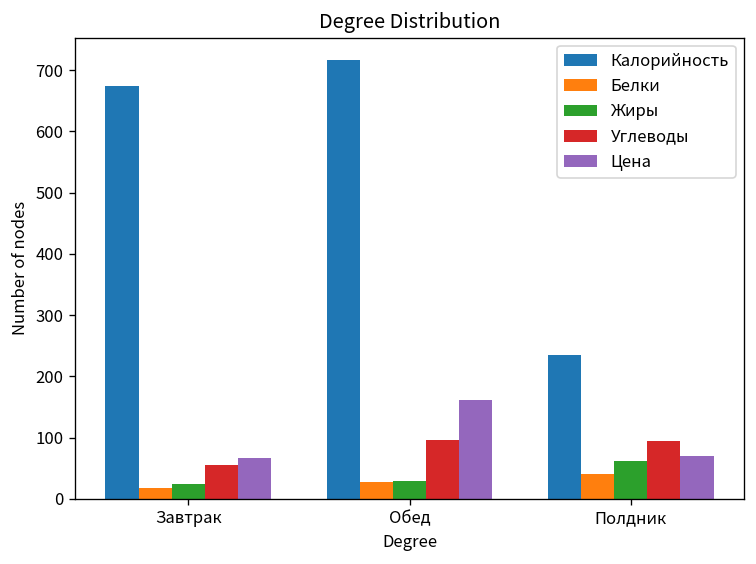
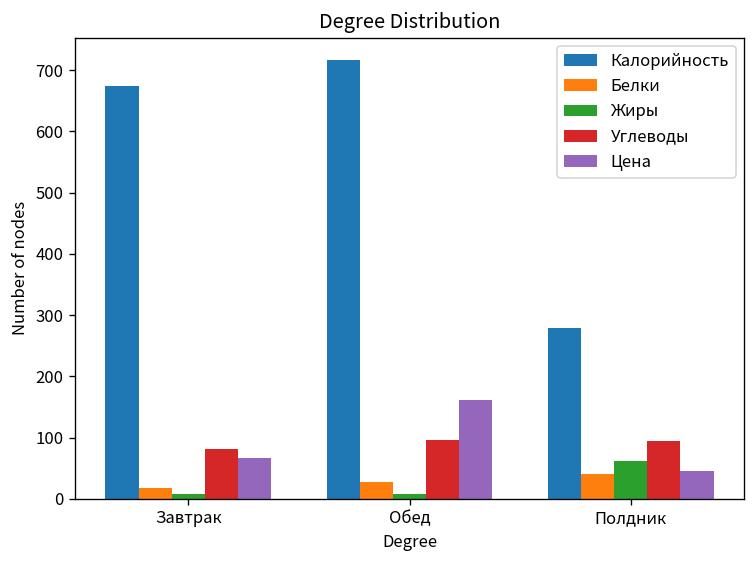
Жиры, Завтрак: 20 -> 10
Углеводы, Завтрак: 60 -> 80
Жиры, Обед: 30 -> 10
Калорийность, Полдник: 240 -> 280
Цена, Полдник: 70 -> 50
